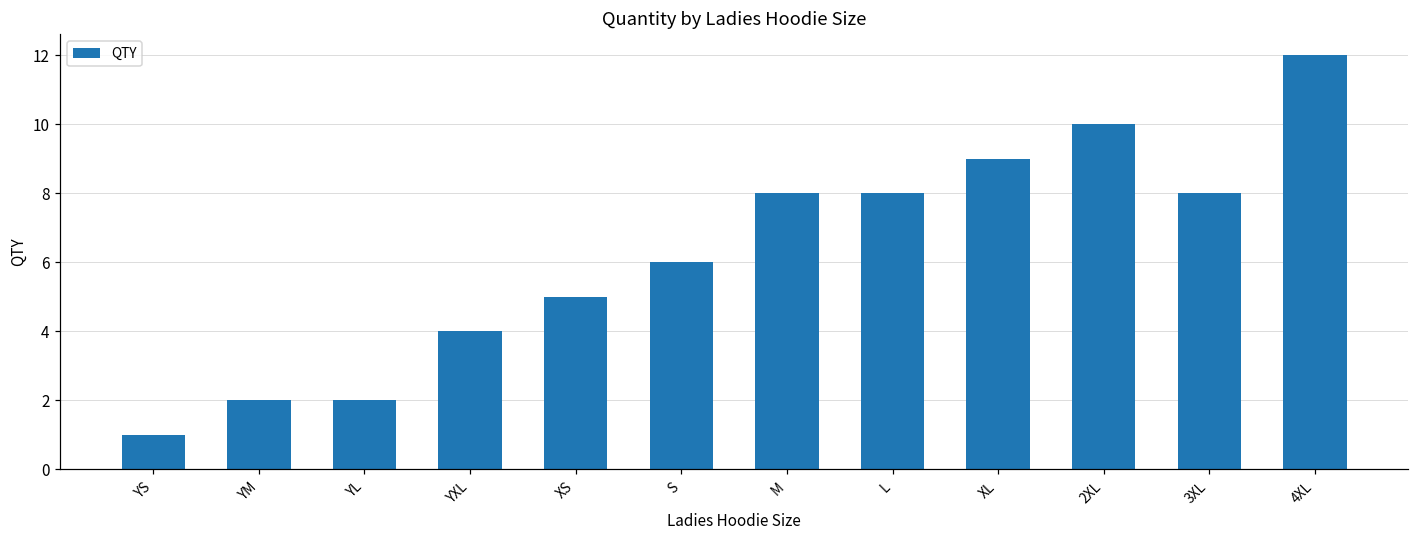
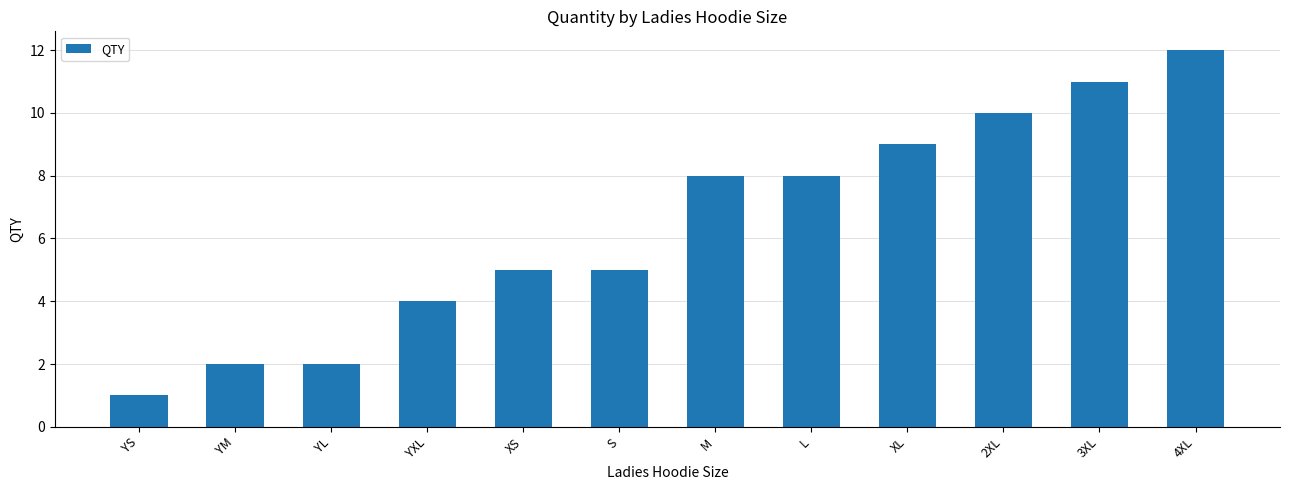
S: 6 -> 5
3XL: 8 -> 11
